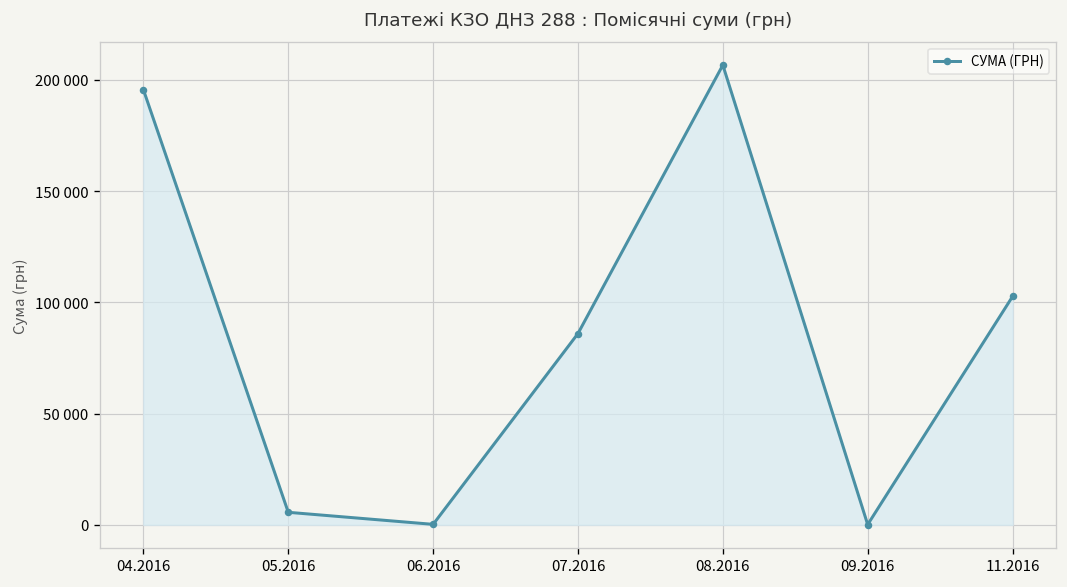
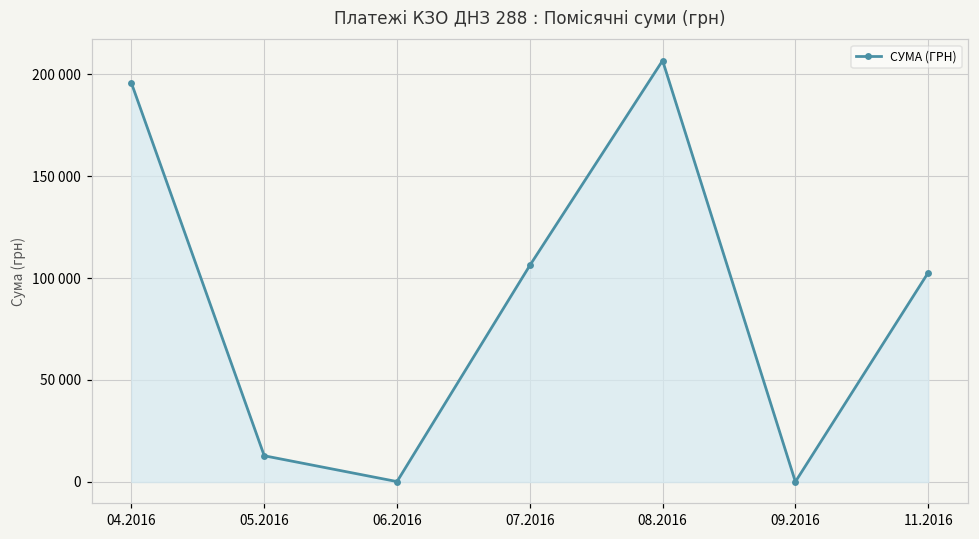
05.2016: 6000 -> 13000
07.2016: 86000 -> 106000
